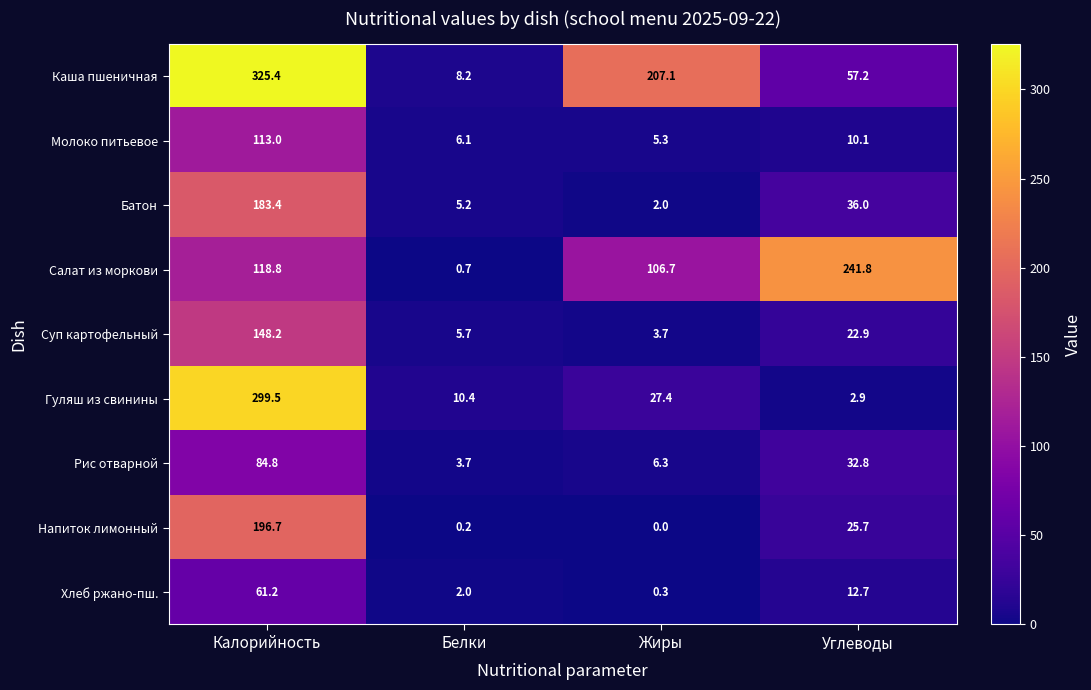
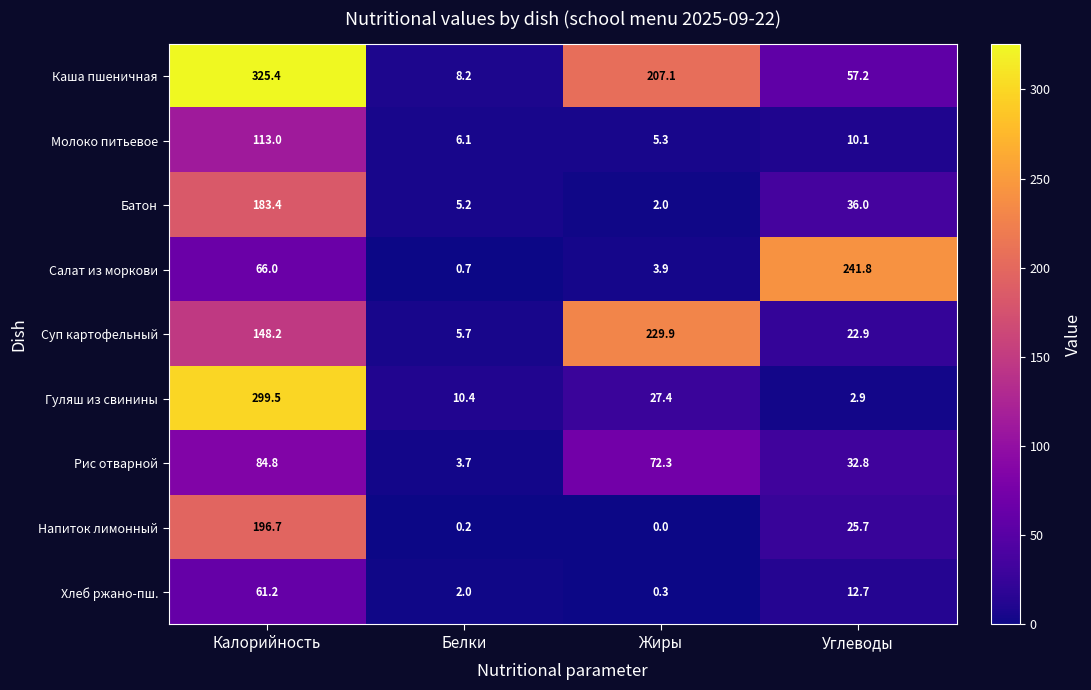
Салат из моркови, Калорийность: 118.8 -> 66.0
Салат из моркови, Жиры: 106.7 -> 3.9
Суп картофельный, Жиры: 3.7 -> 229.9
Рис отварной, Жиры: 6.3 -> 72.3
